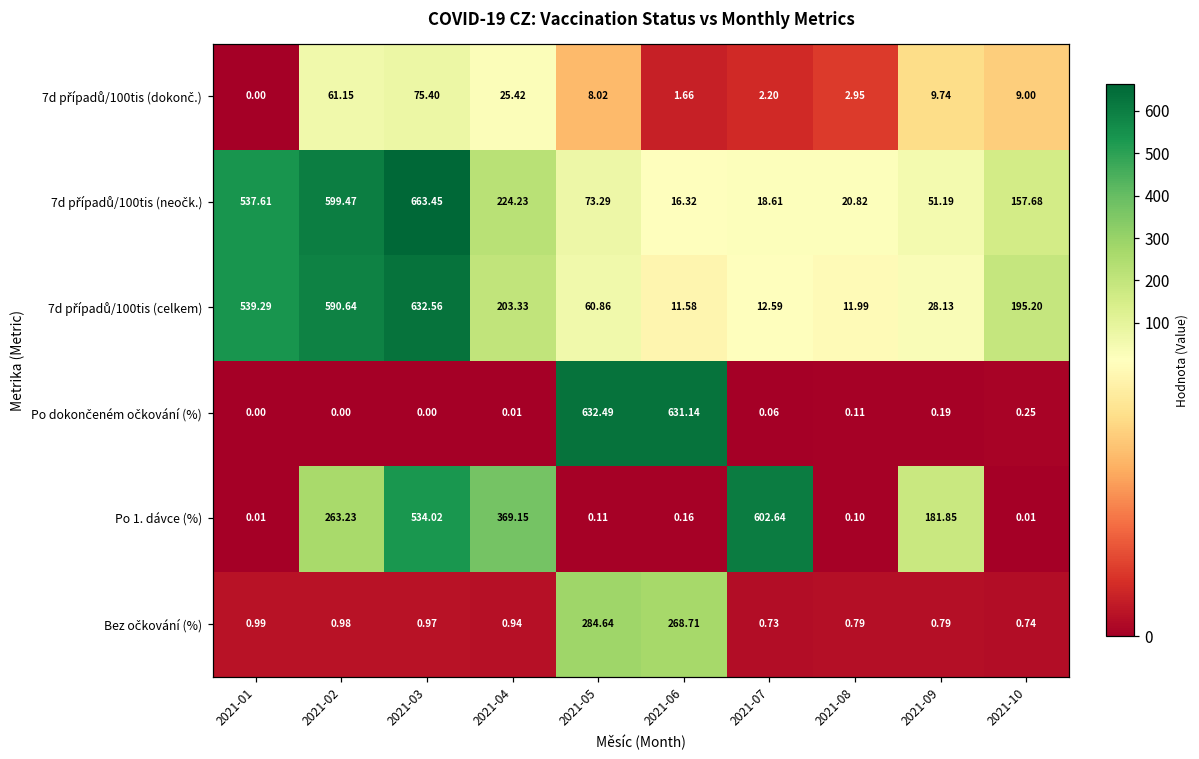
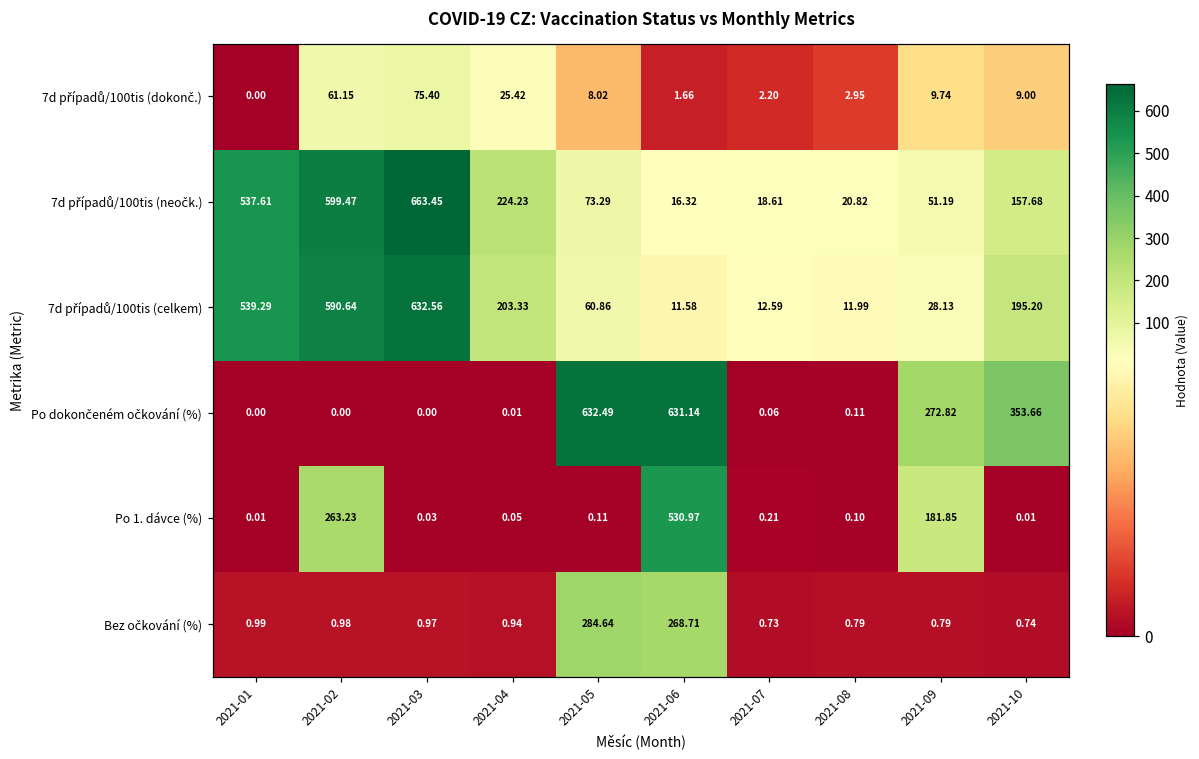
Po dokončeném očkování (%), 2021-09: 0.19 -> 272.82
Po dokončeném očkování (%), 2021-10: 0.25 -> 353.66
Po 1. dávce (%), 2021-03: 534.02 -> 0.03
Po 1. dávce (%), 2021-04: 369.15 -> 0.05
Po 1. dávce (%), 2021-06: 0.16 -> 530.97
Po 1. dávce (%), 2021-07: 602.64 -> 0.21
